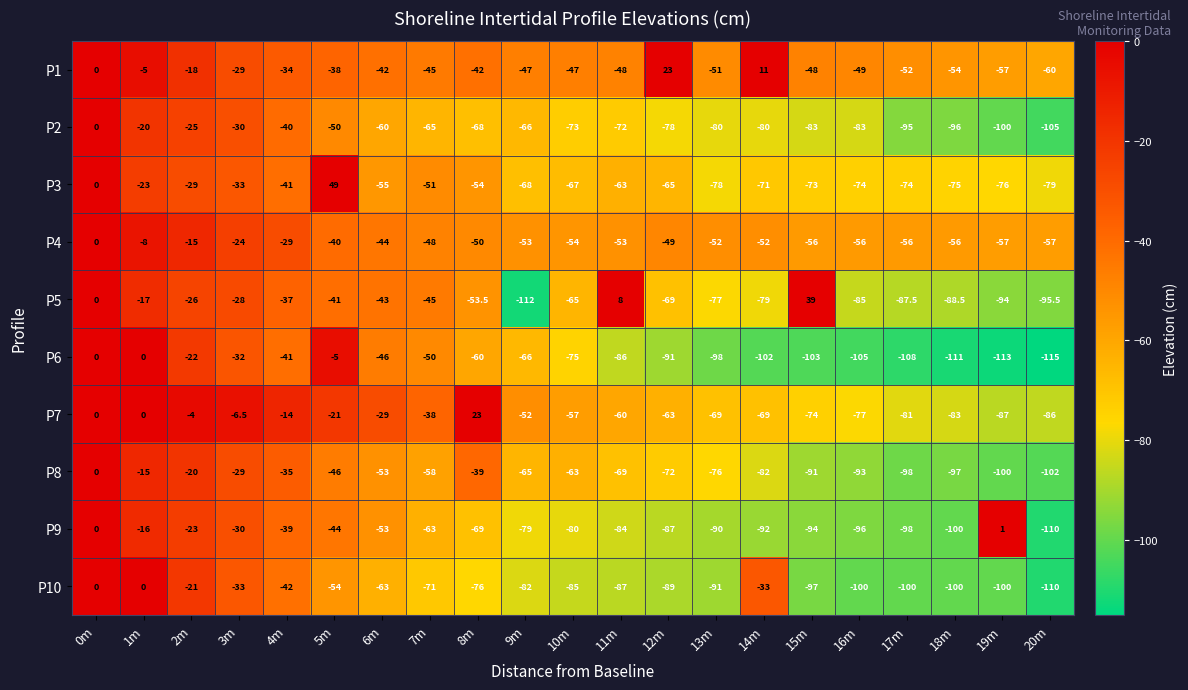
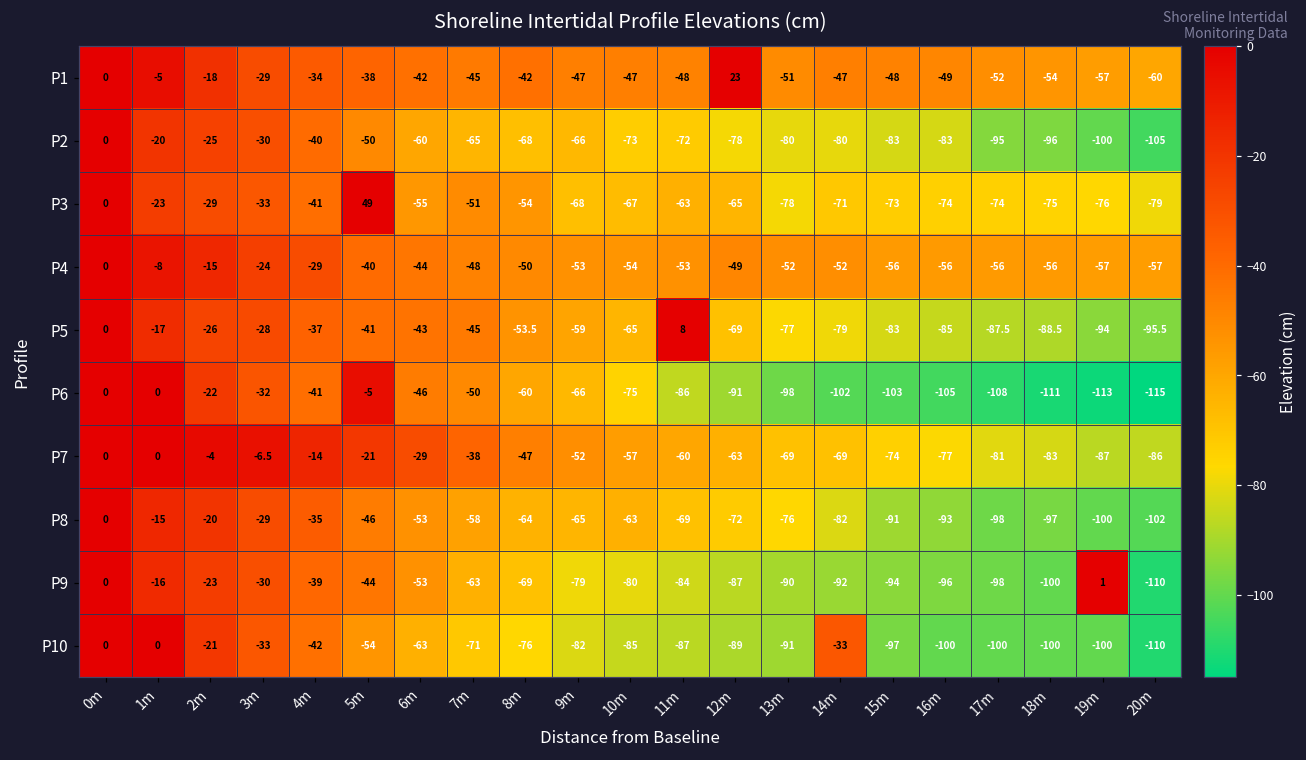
P1, 14m: 11 -> -47
P5, 9m: -112 -> -59
P5, 15m: 39 -> -83
P7, 8m: 23 -> -47
P8, 8m: -39 -> -64
